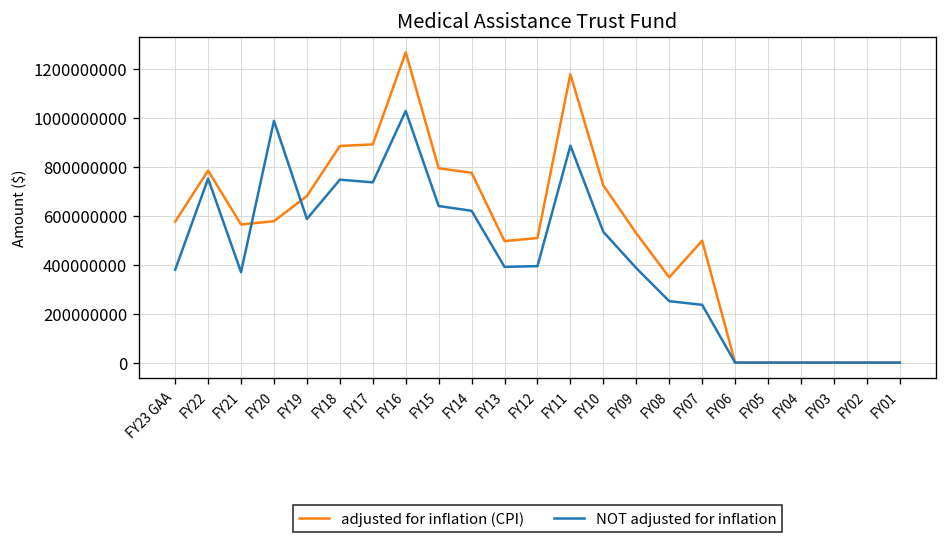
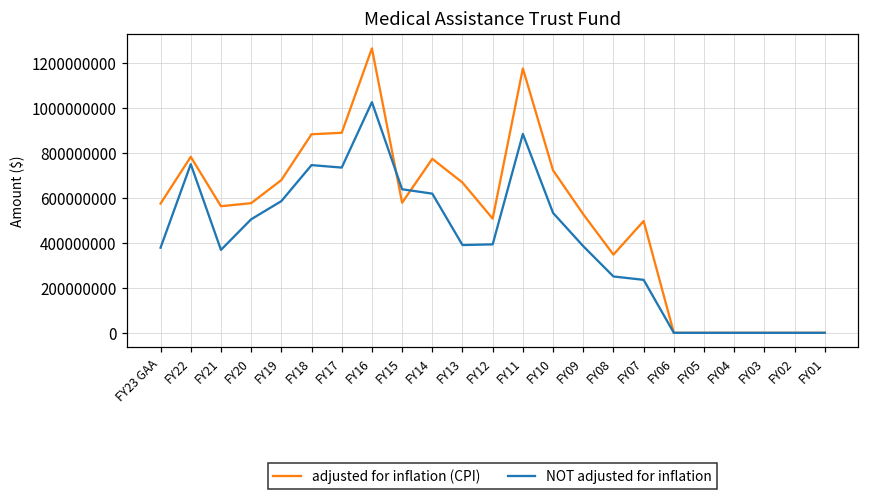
NOT adjusted for inflation, FY20: 990000000 -> 510000000
adjusted for inflation (CPI), FY15: 790000000 -> 580000000
adjusted for inflation (CPI), FY13: 500000000 -> 670000000
